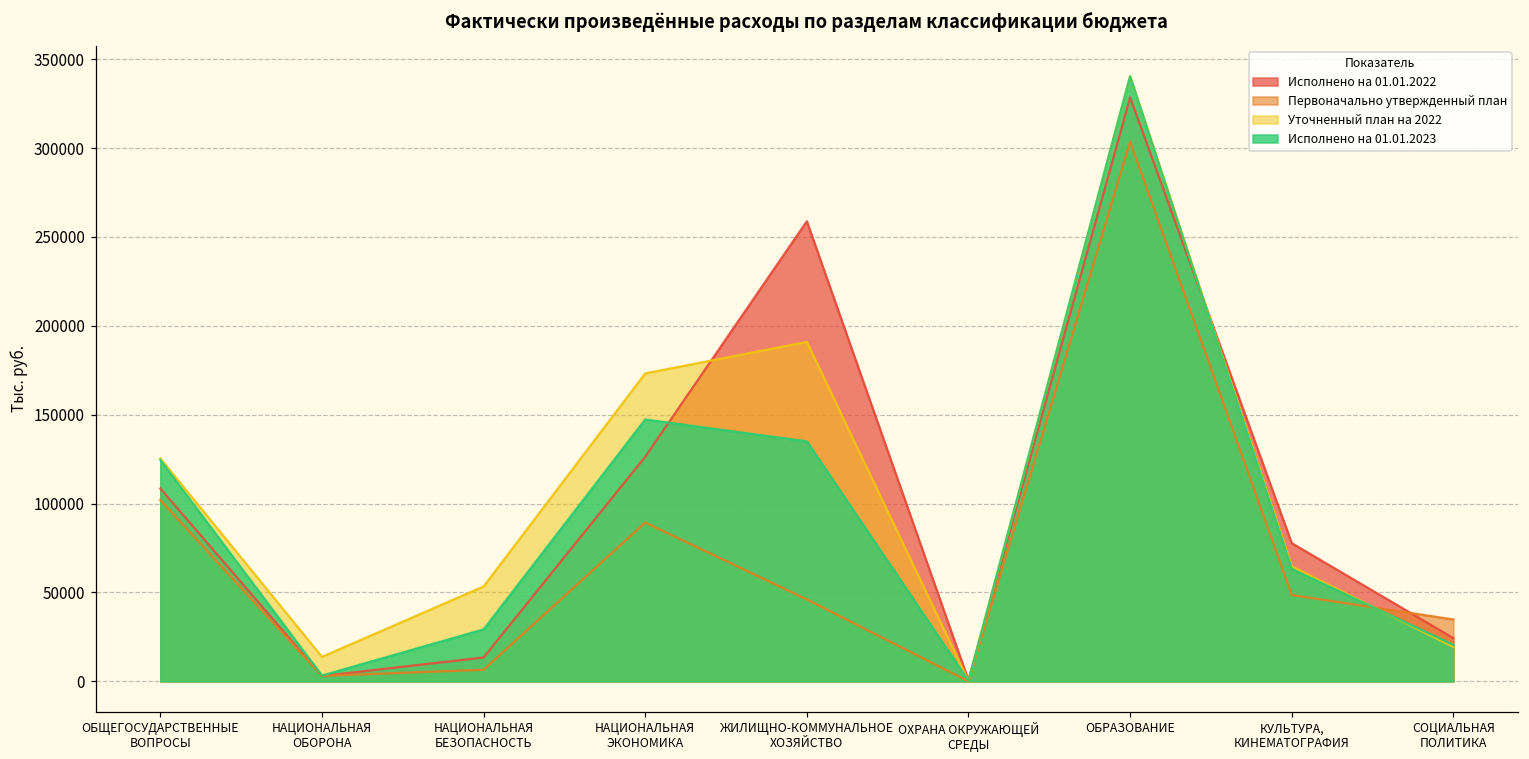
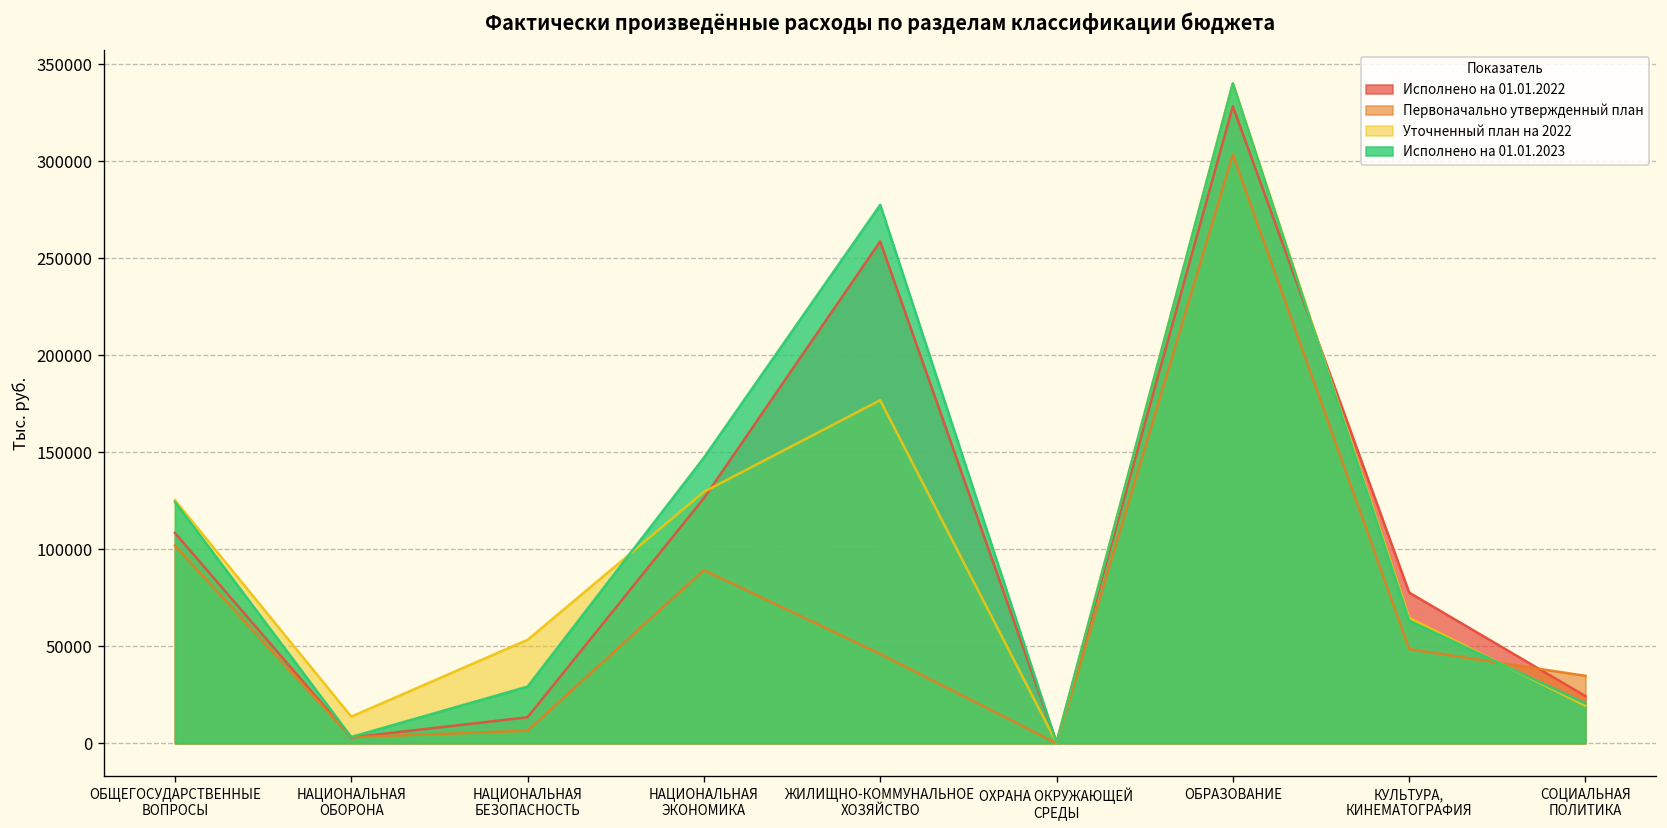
Уточненный план на 2022, НАЦИОНАЛЬНАЯ ЭКОНОМИКА: 173000 -> 130000
Уточненный план на 2022, ЖИЛИЩНО-КОММУНАЛЬНОЕ ХОЗЯЙСТВО: 191000 -> 177000
Исполнено на 01.01.2023, ЖИЛИЩНО-КОММУНАЛЬНОЕ ХОЗЯЙСТВО: 135000 -> 278000
